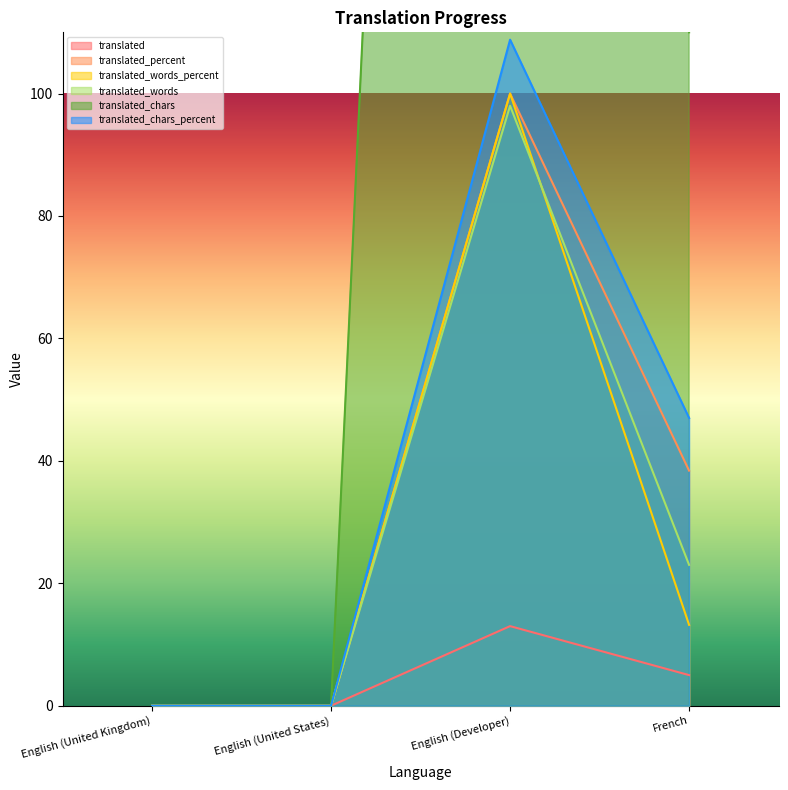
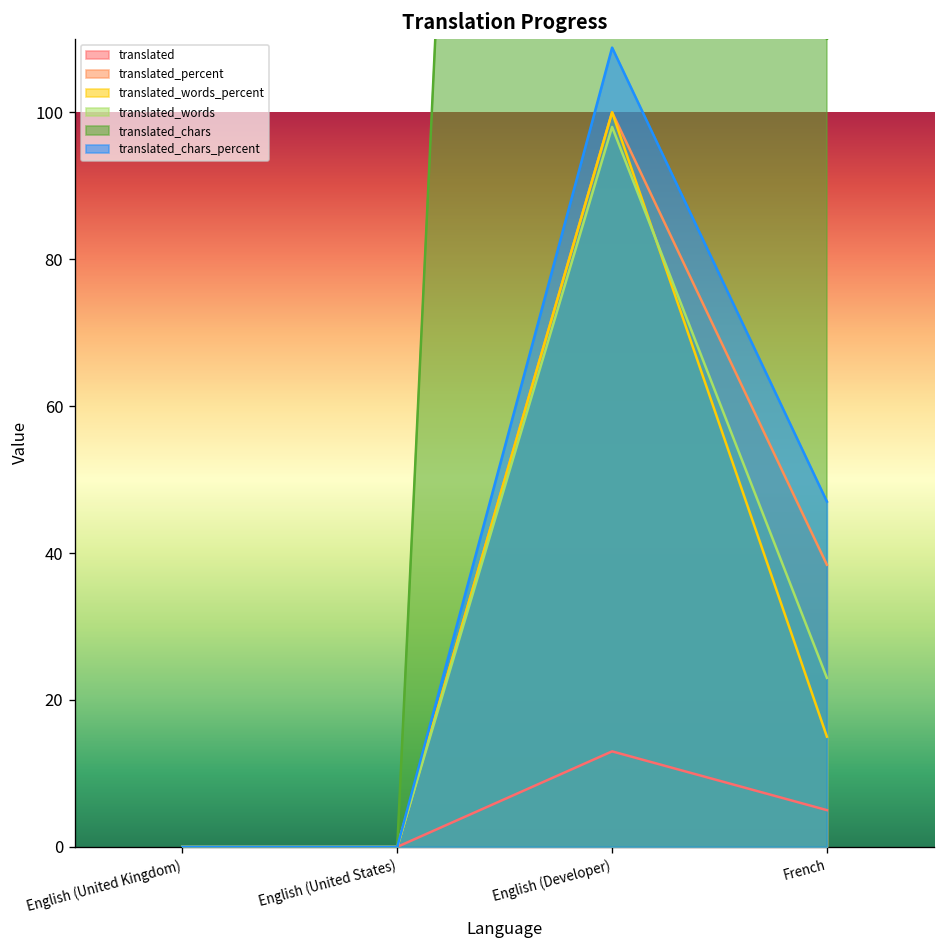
translated_words_percent, French: 13 -> 15
